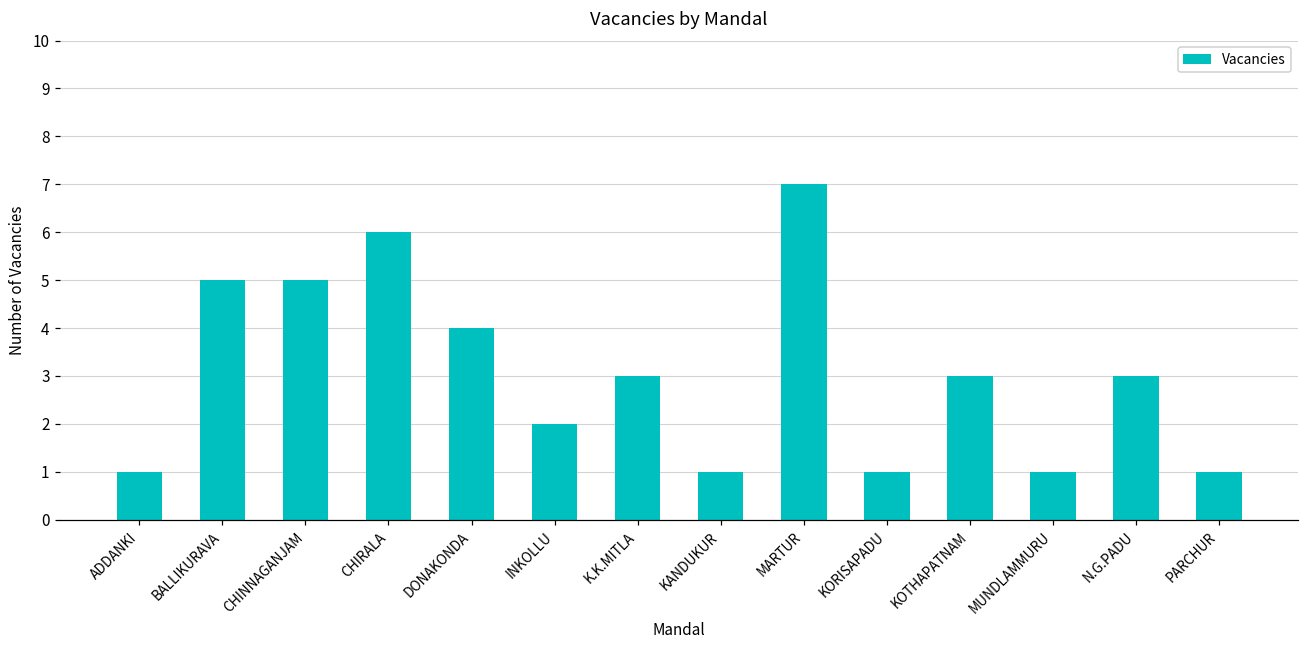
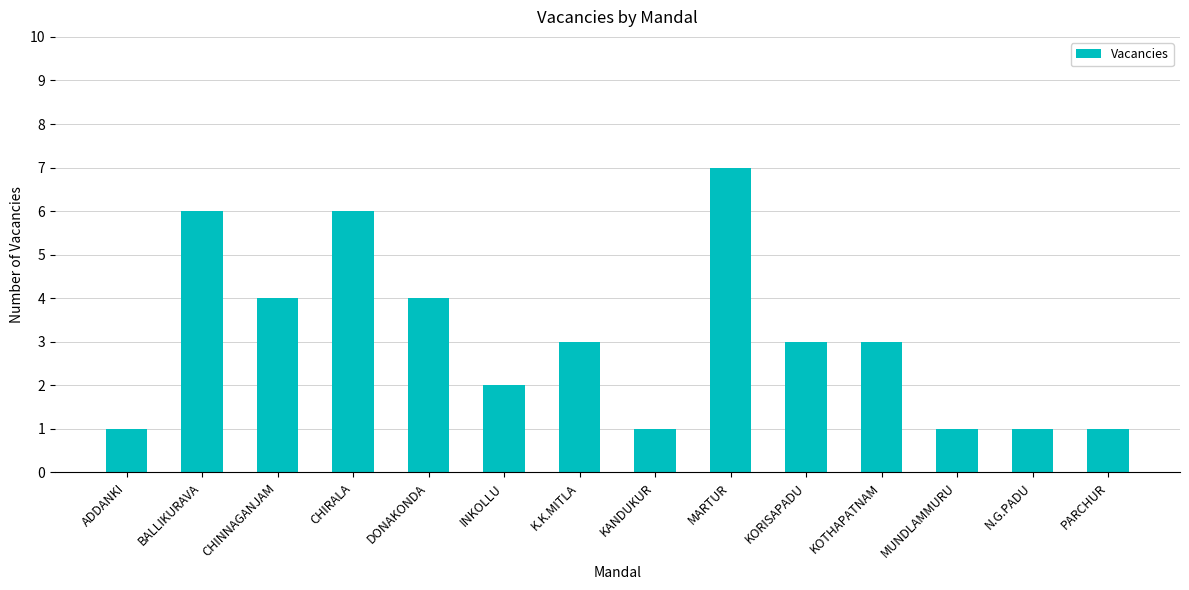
BALLIKURAVA: 5 -> 6
CHINNAGANJAM: 5 -> 4
KORISAPADU: 1 -> 3
N.G.PADU: 3 -> 1
